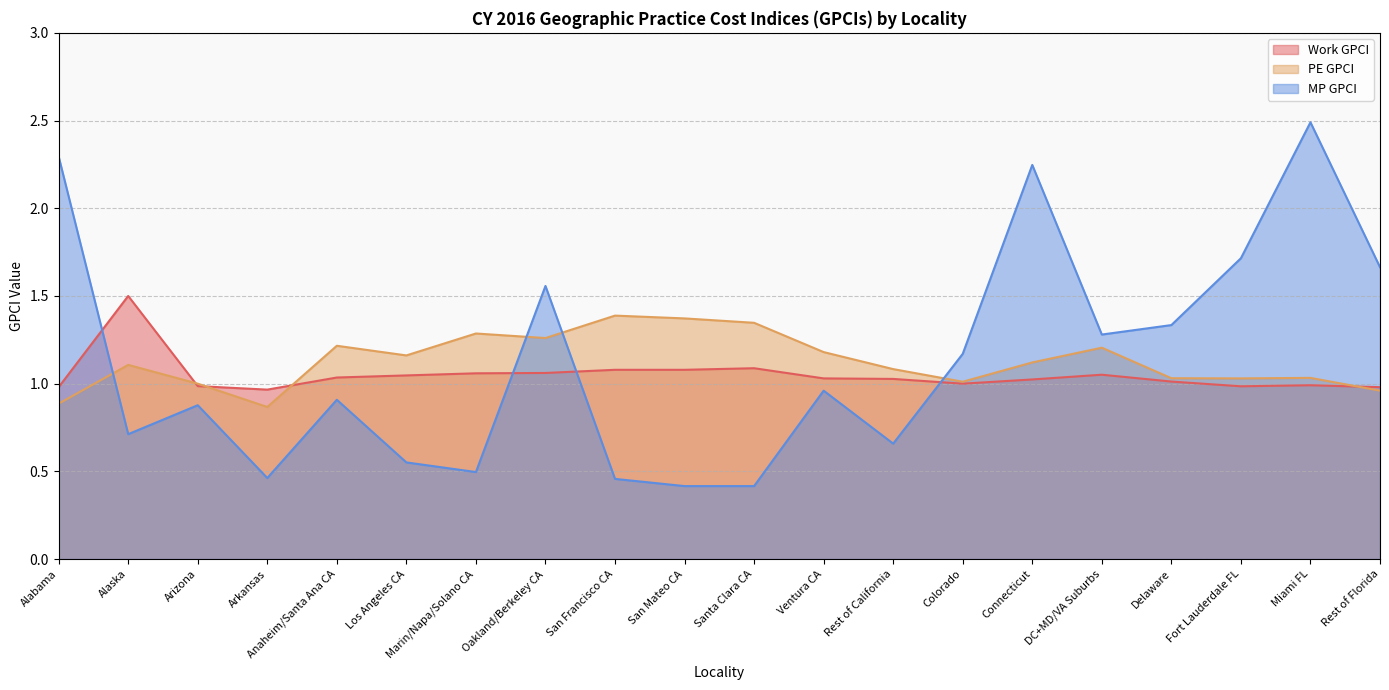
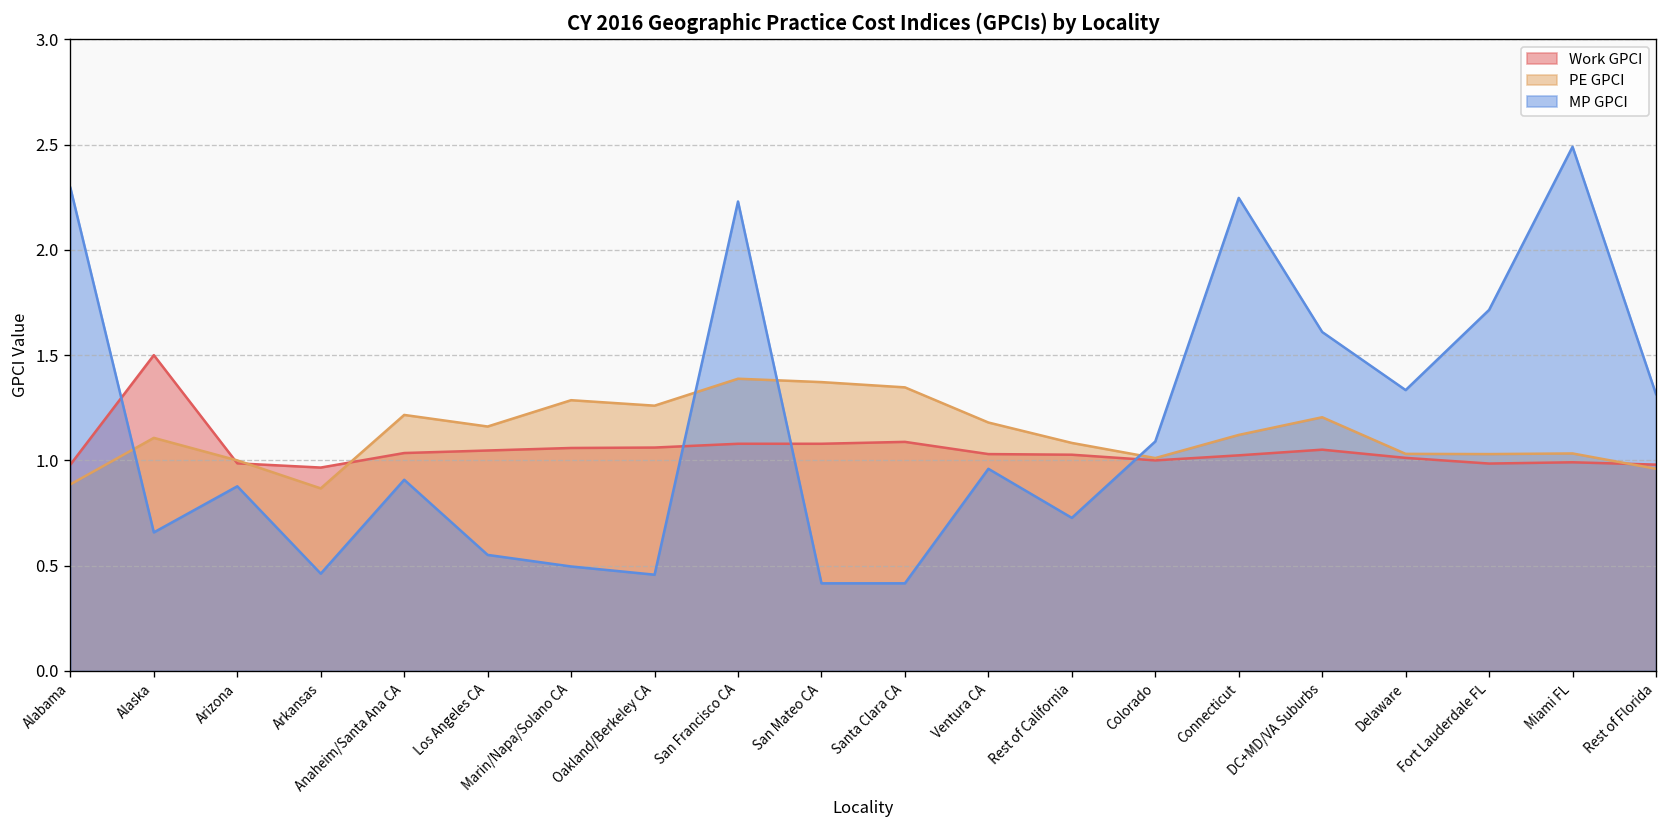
MP GPCI, Alaska: 0.71 -> 0.66
MP GPCI, Oakland/Berkeley CA: 1.56 -> 0.46
MP GPCI, San Francisco CA: 0.46 -> 2.23
MP GPCI, Rest of California: 0.66 -> 0.73
MP GPCI, Colorado: 1.17 -> 1.09
MP GPCI, DC+MD/VA Suburbs: 1.28 -> 1.61
MP GPCI, Rest of Florida: 1.66 -> 1.32
